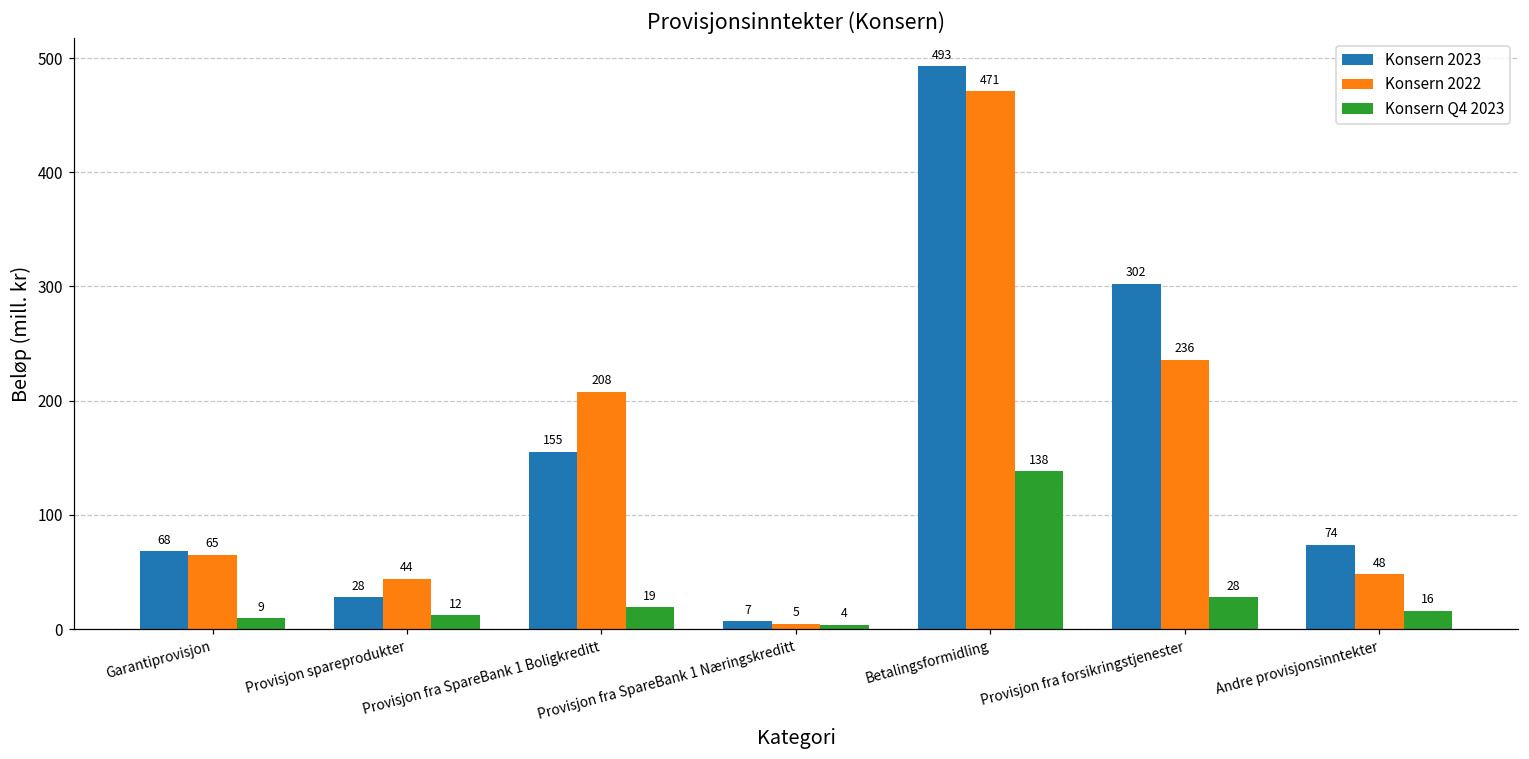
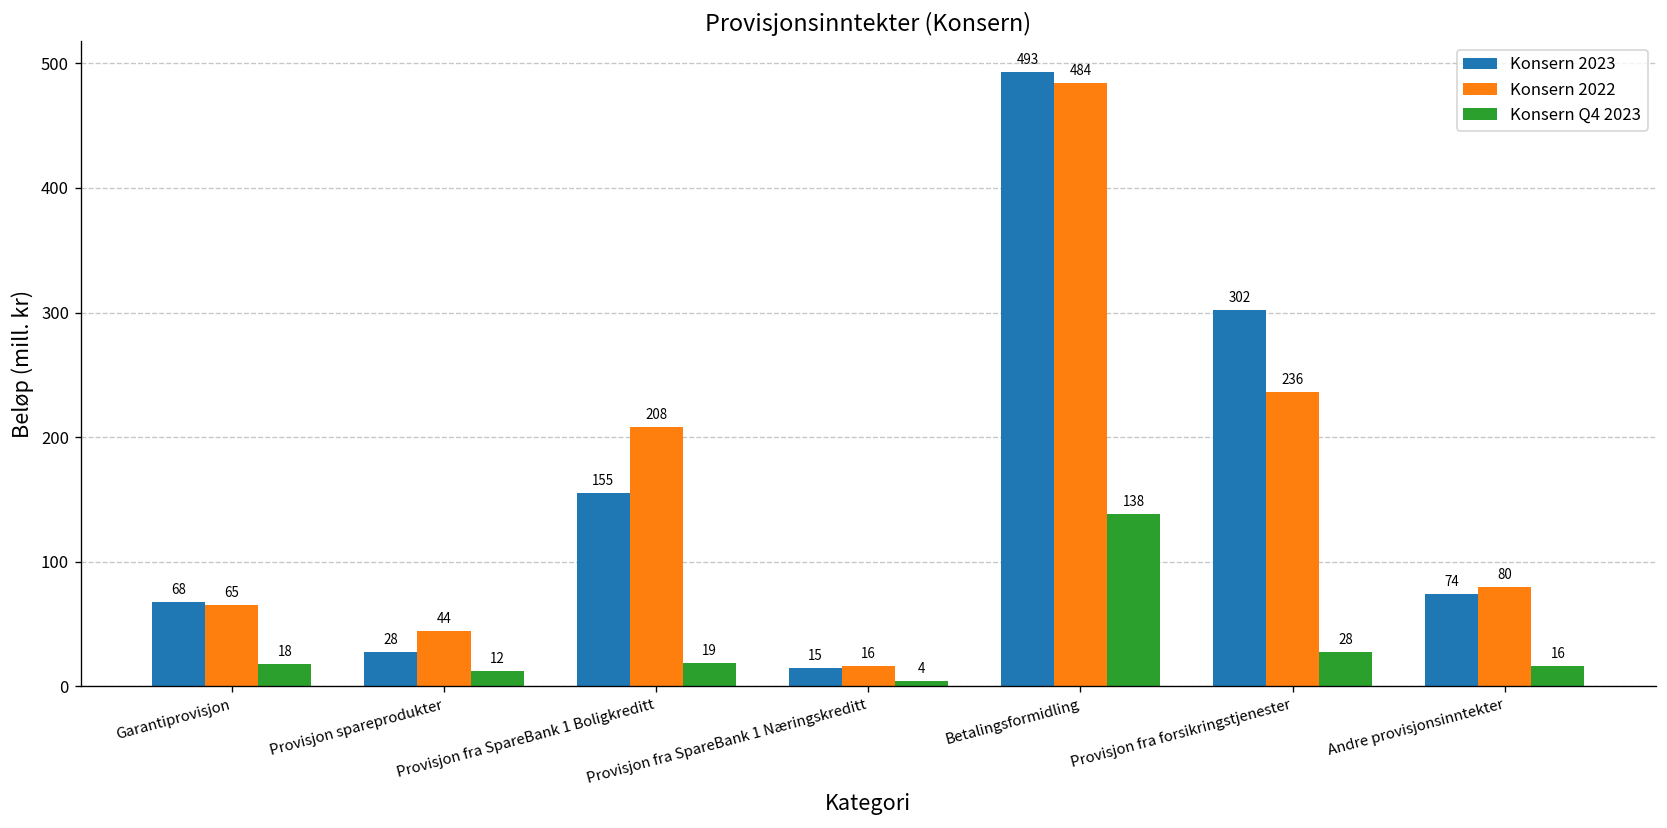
Konsern Q4 2023, Garantiprovisjon: 9 -> 18
Konsern 2023, Provisjon fra SpareBank 1 Næringskreditt: 7 -> 15
Konsern 2022, Provisjon fra SpareBank 1 Næringskreditt: 5 -> 16
Konsern 2022, Betalingsformidling: 471 -> 484
Konsern 2022, Andre provisjonsinntekter: 48 -> 80
